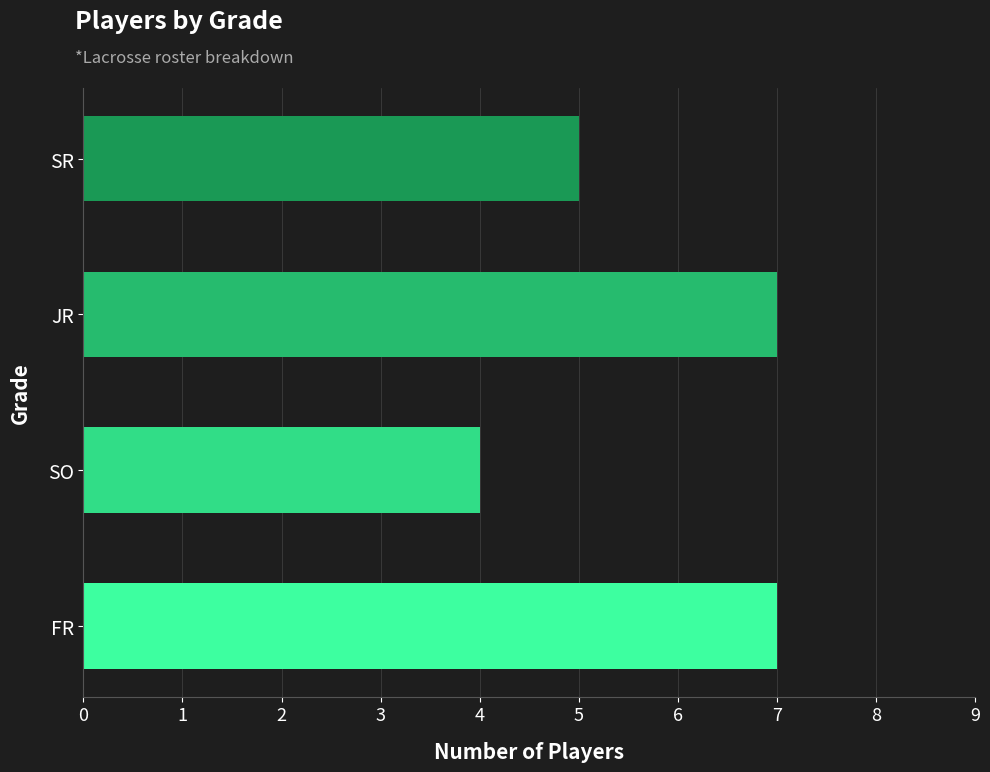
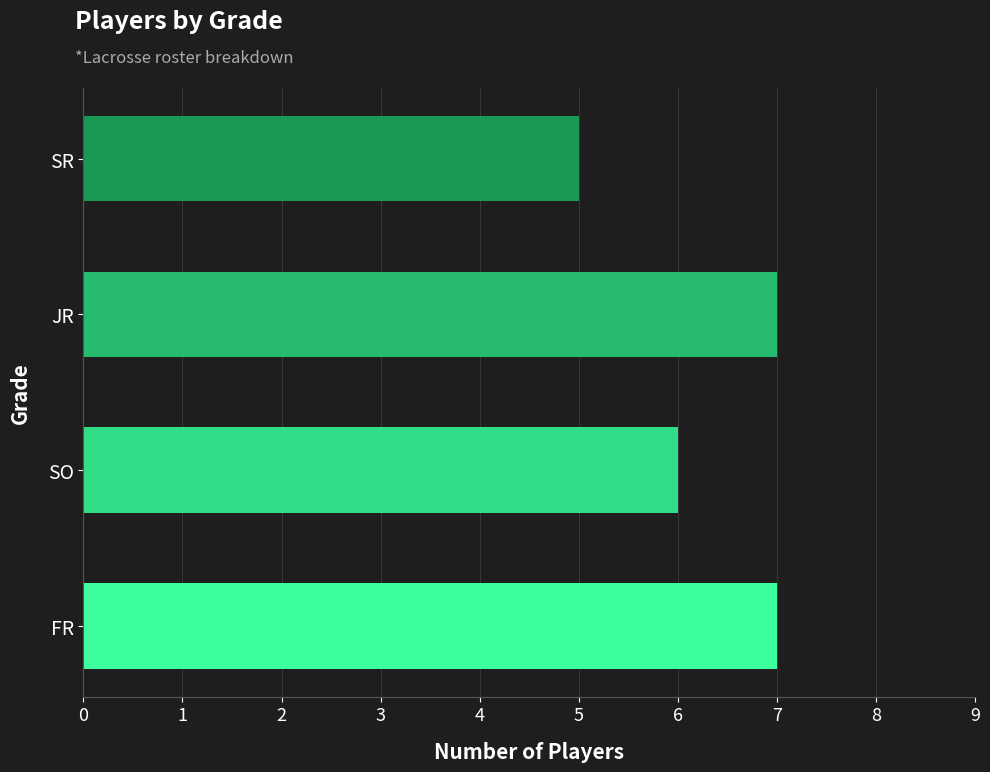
SO: 4 -> 6
